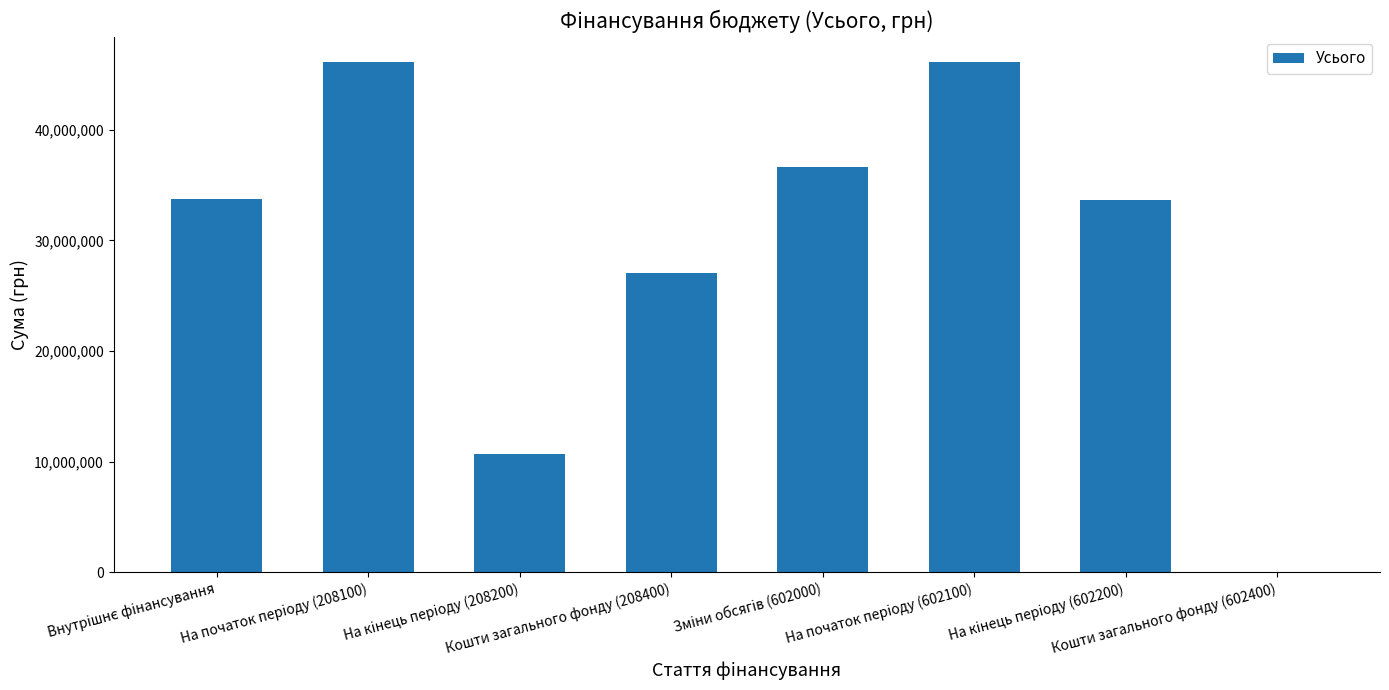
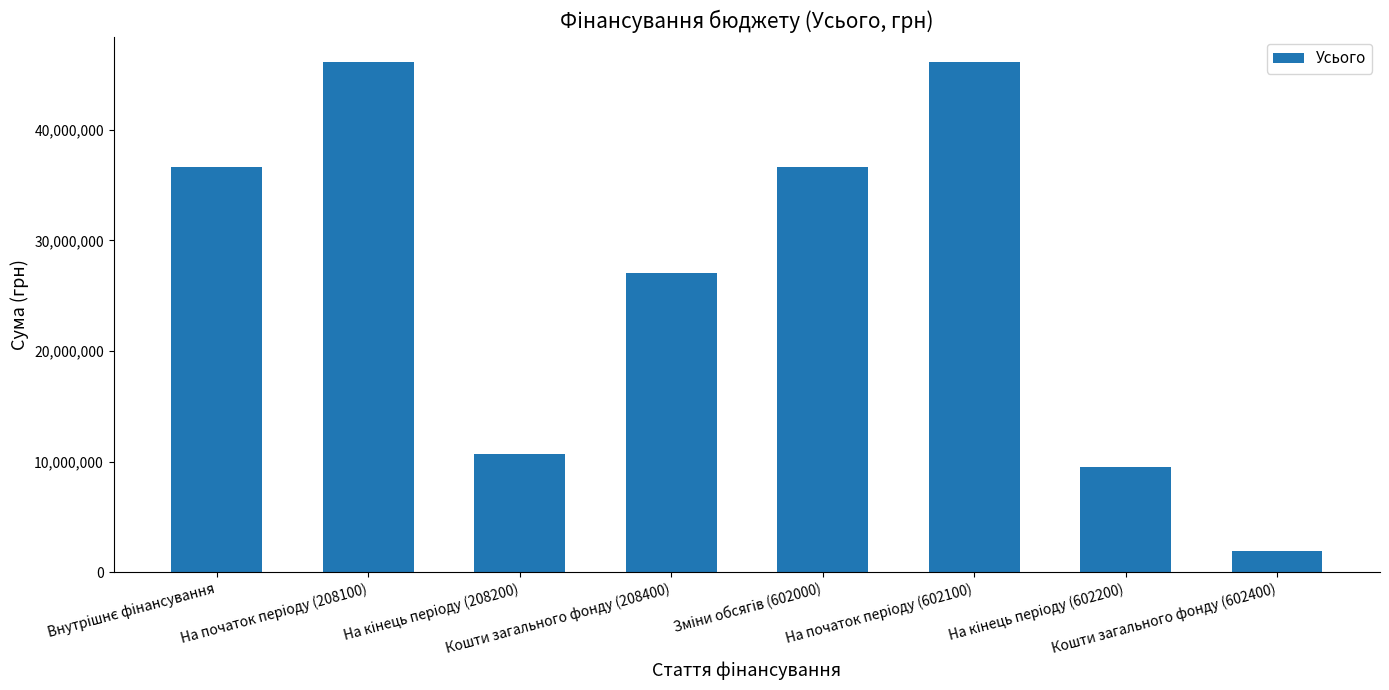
Внутрішнє фінансування: 33,800,000 -> 36,600,000
На кінець періоду (602200): 33,700,000 -> 9,500,000
Кошти загального фонду (602400): 0 -> 1,900,000
